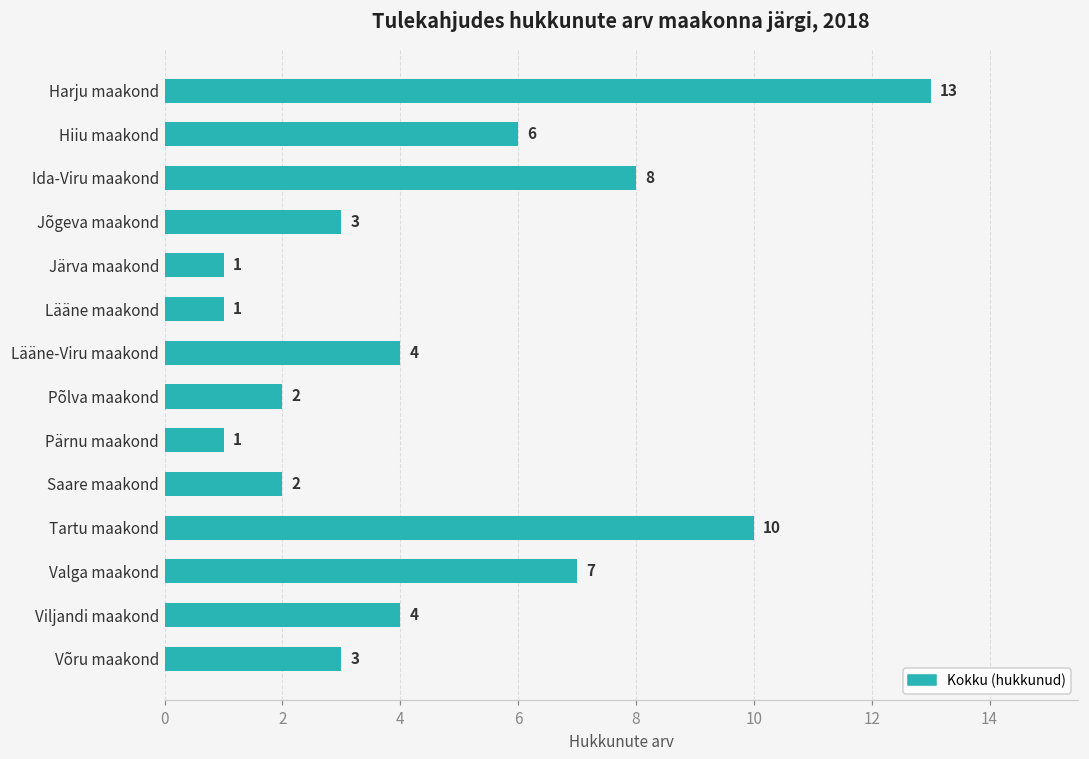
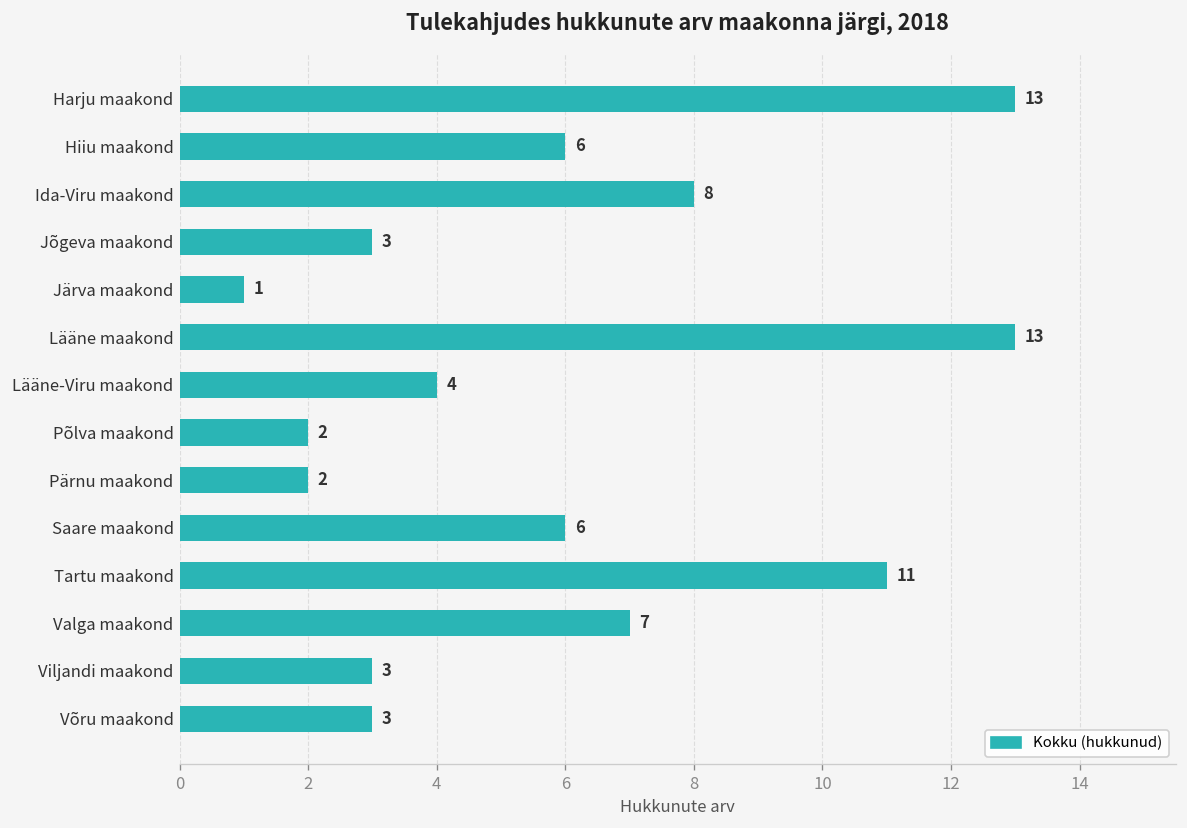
Lääne maakond: 1 -> 13
Pärnu maakond: 1 -> 2
Saare maakond: 2 -> 6
Tartu maakond: 10 -> 11
Viljandi maakond: 4 -> 3
